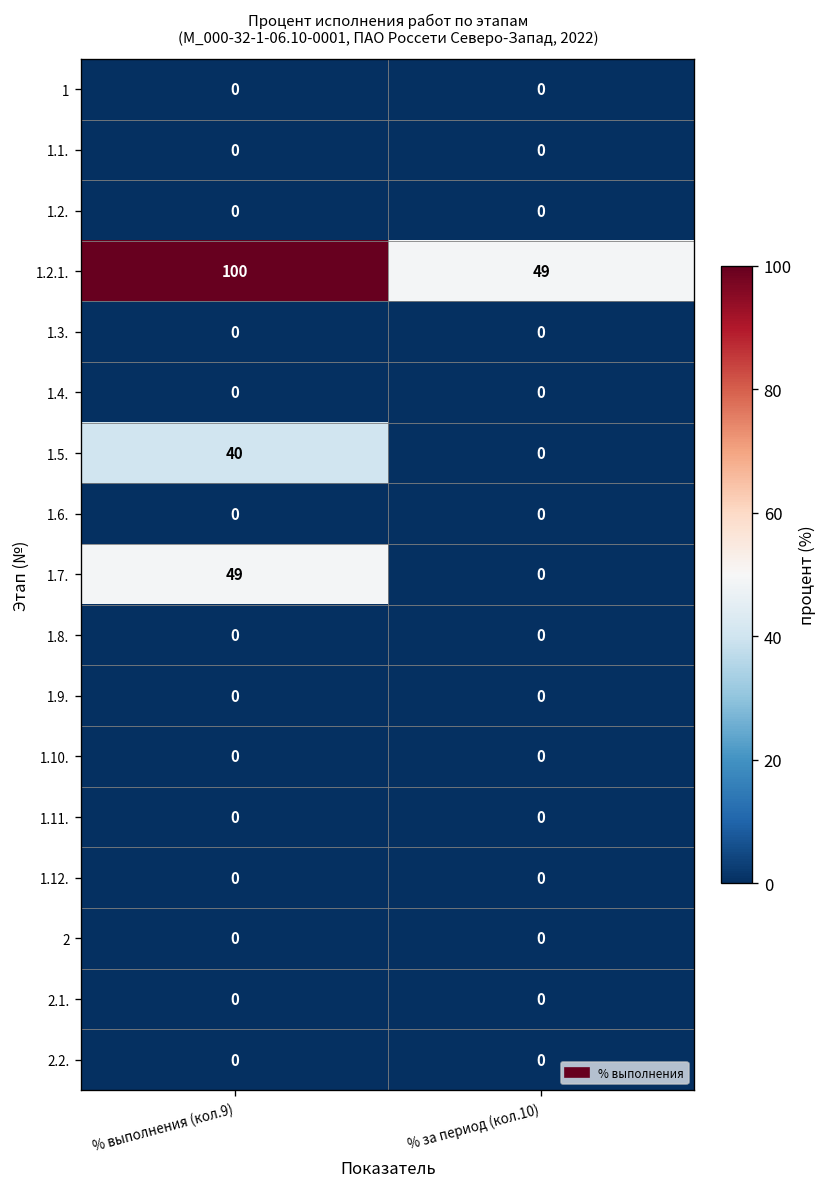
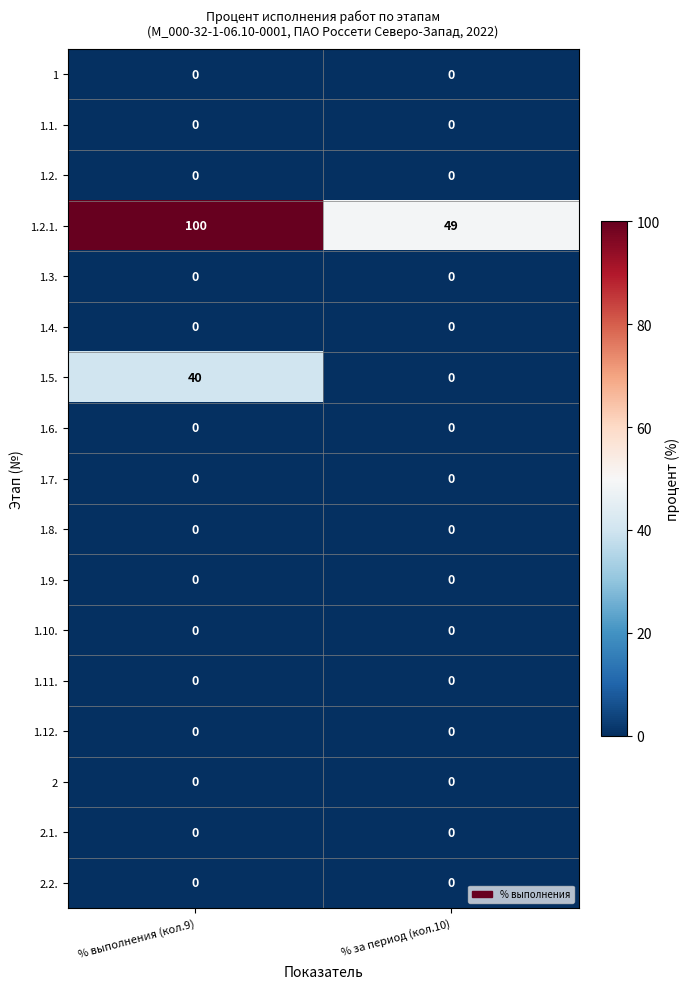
1.7., % выполнения (кол.9): 49 -> 0
